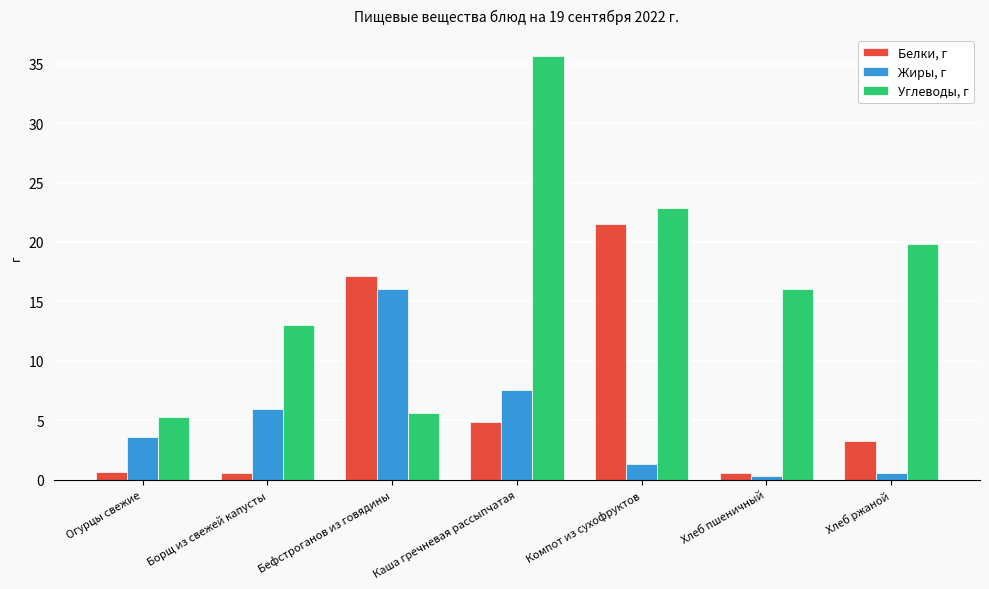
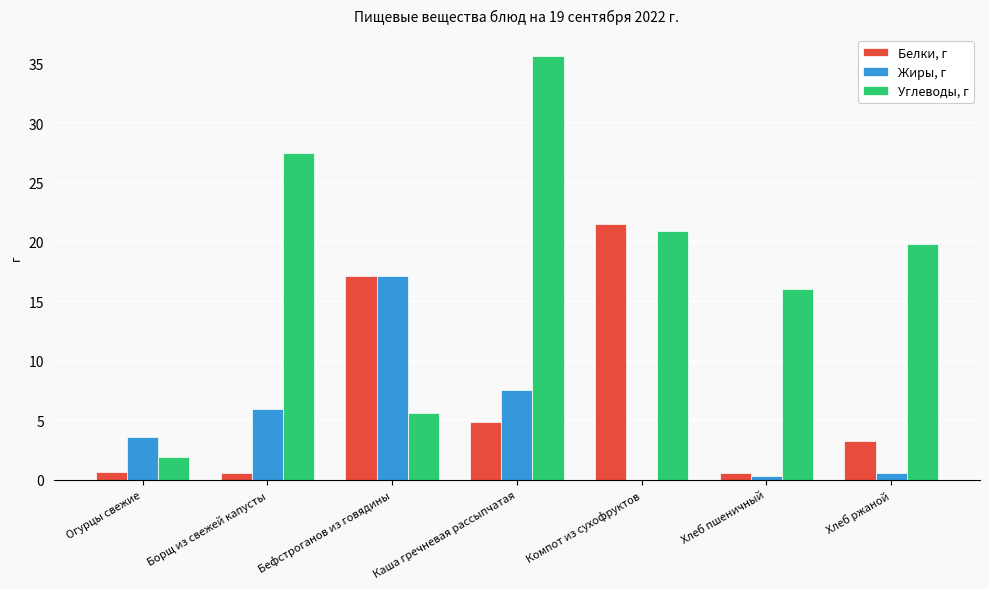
Углеводы, г, Огурцы свежие: 5.3 -> 1.9
Углеводы, г, Борщ из свежей капусты: 13.1 -> 27.5
Жиры, г, Бефстроганов из говядины: 16.1 -> 17.2
Жиры, г, Компот из сухофруктов: 1.4 -> 0.0
Углеводы, г, Компот из сухофруктов: 22.9 -> 20.9
